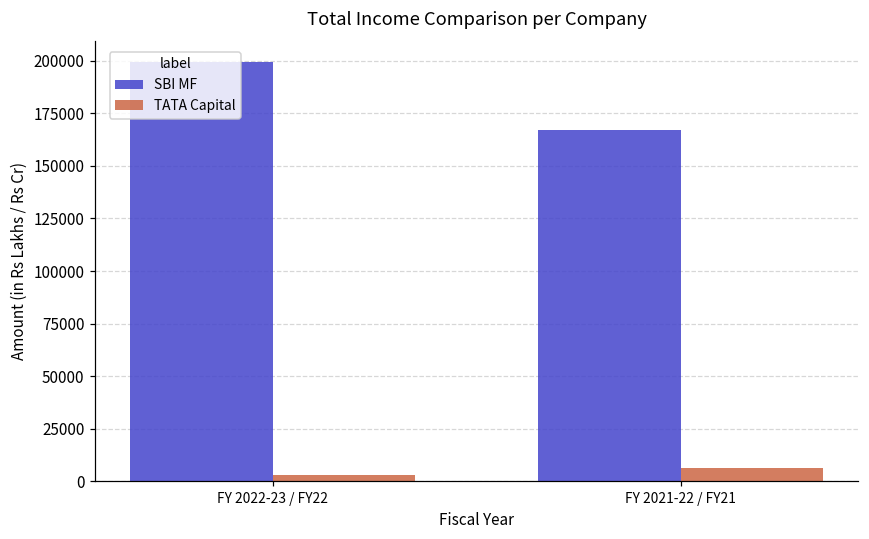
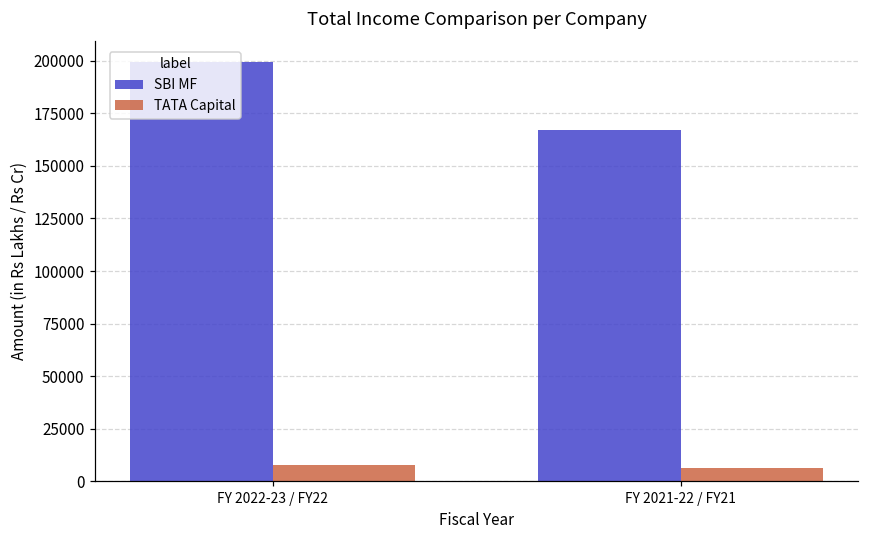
TATA Capital, FY 2022-23 / FY22: 3000 -> 8000
